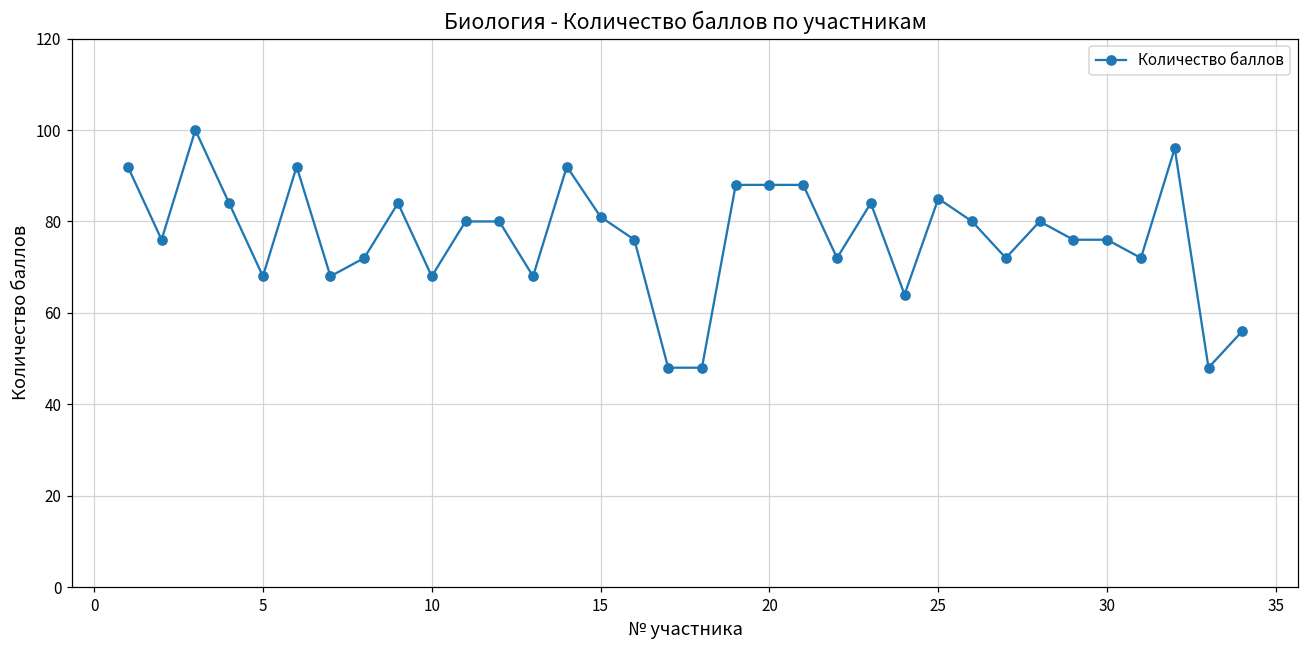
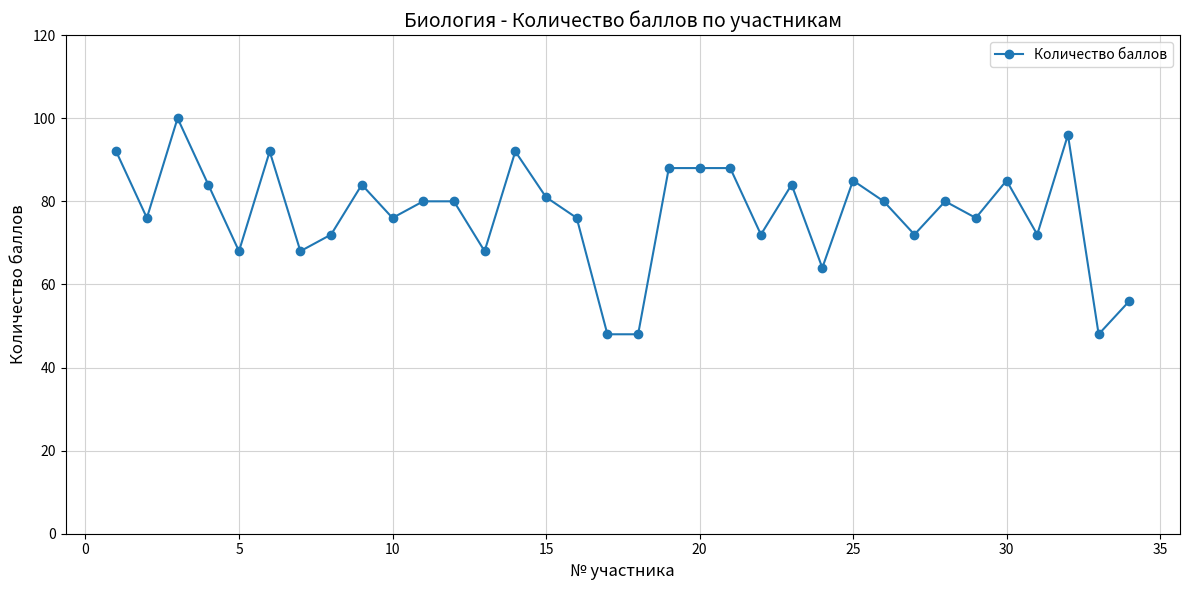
10: 68 -> 76
30: 76 -> 85
